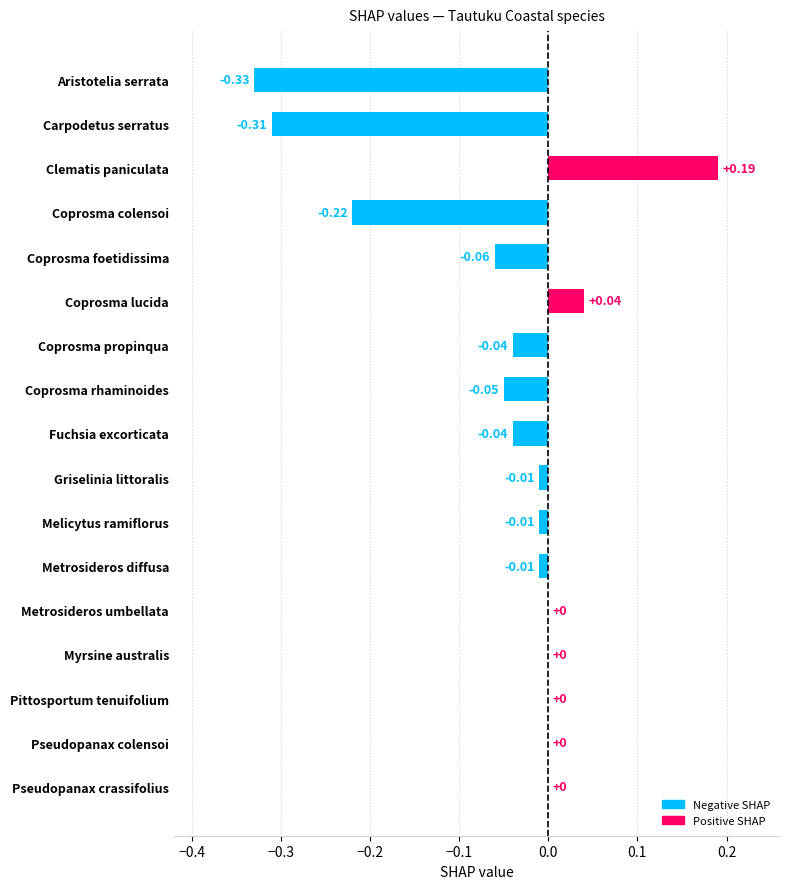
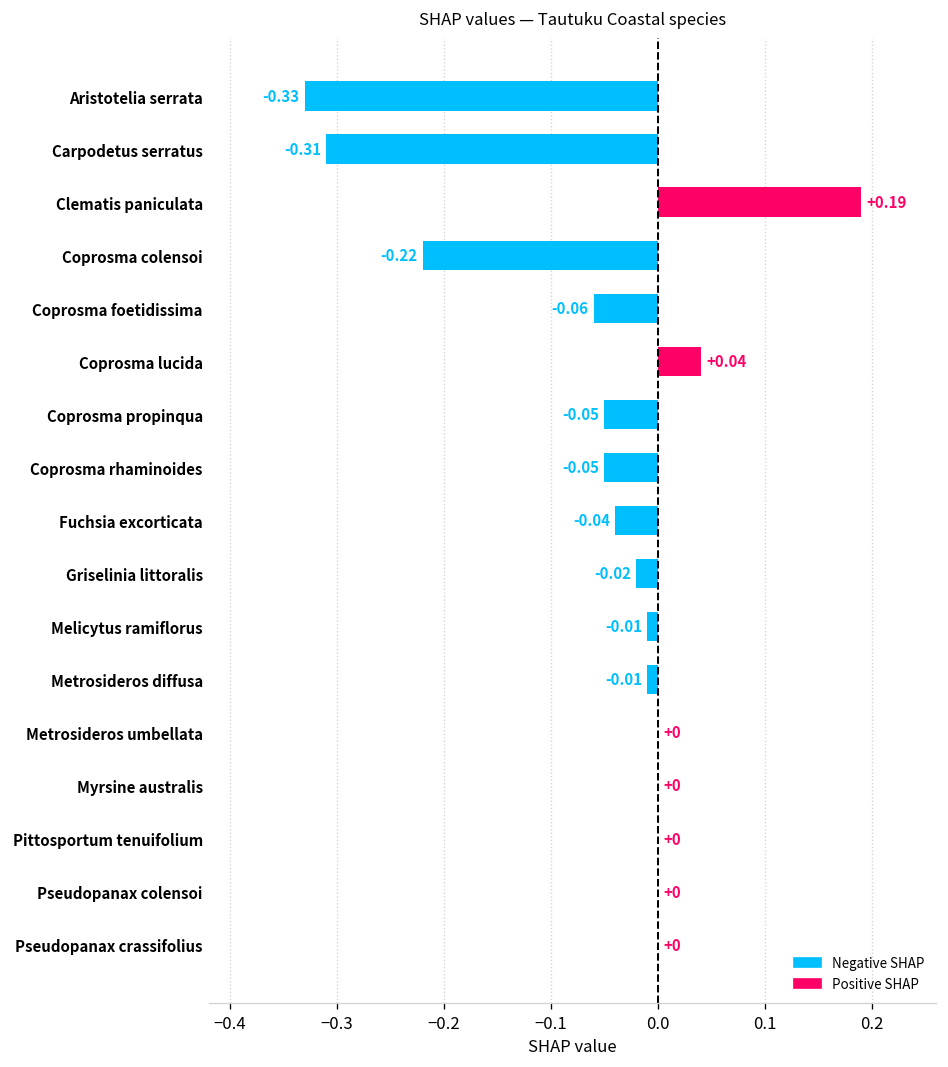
Coprosma propinqua: -0.04 -> -0.05
Griselinia littoralis: -0.01 -> -0.02
